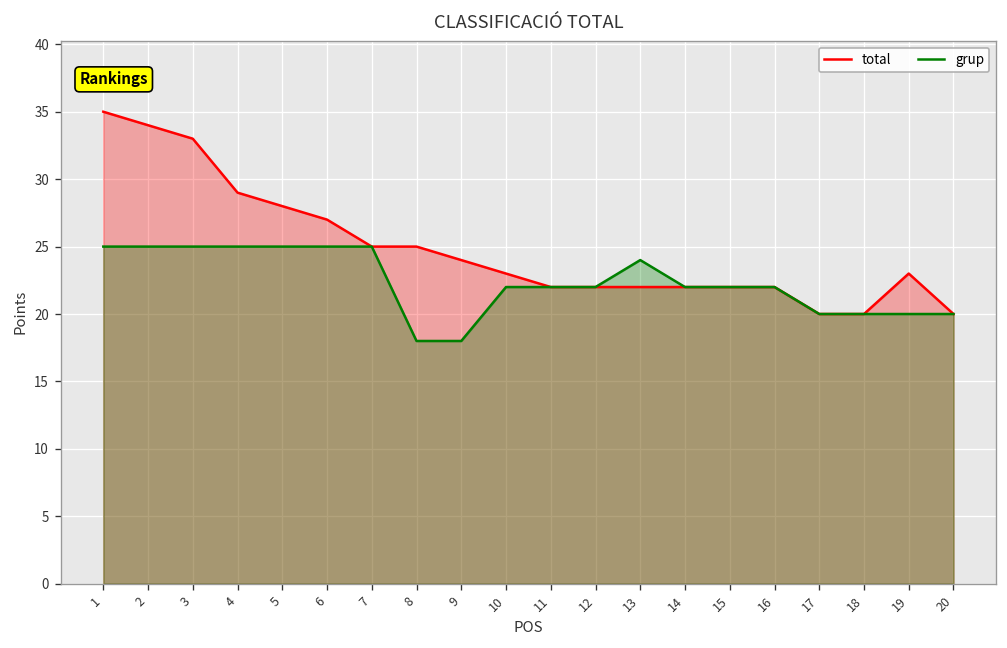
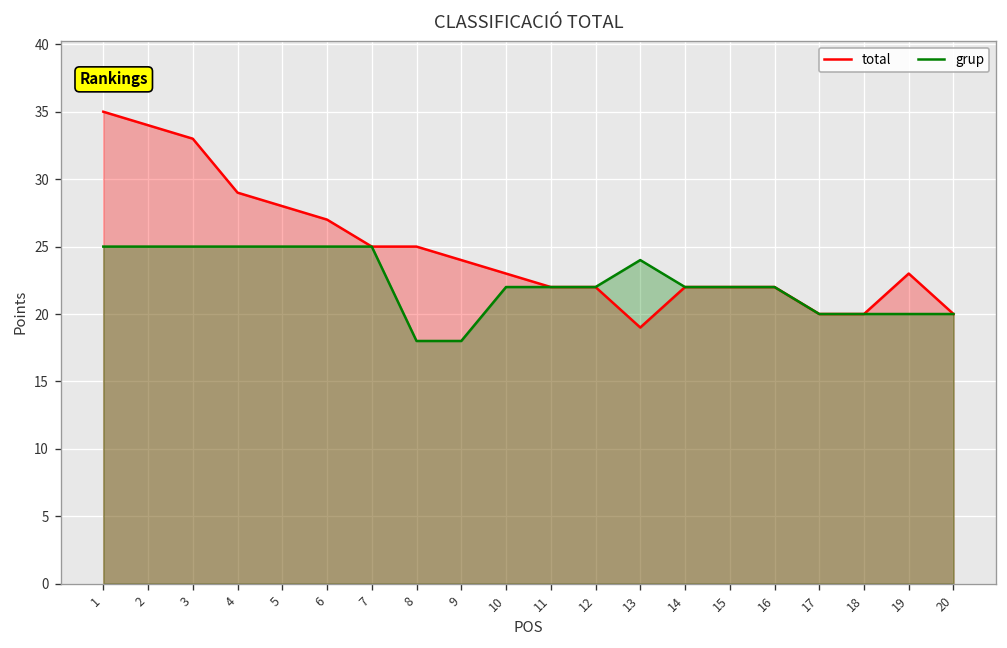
total, 13: 22 -> 19
